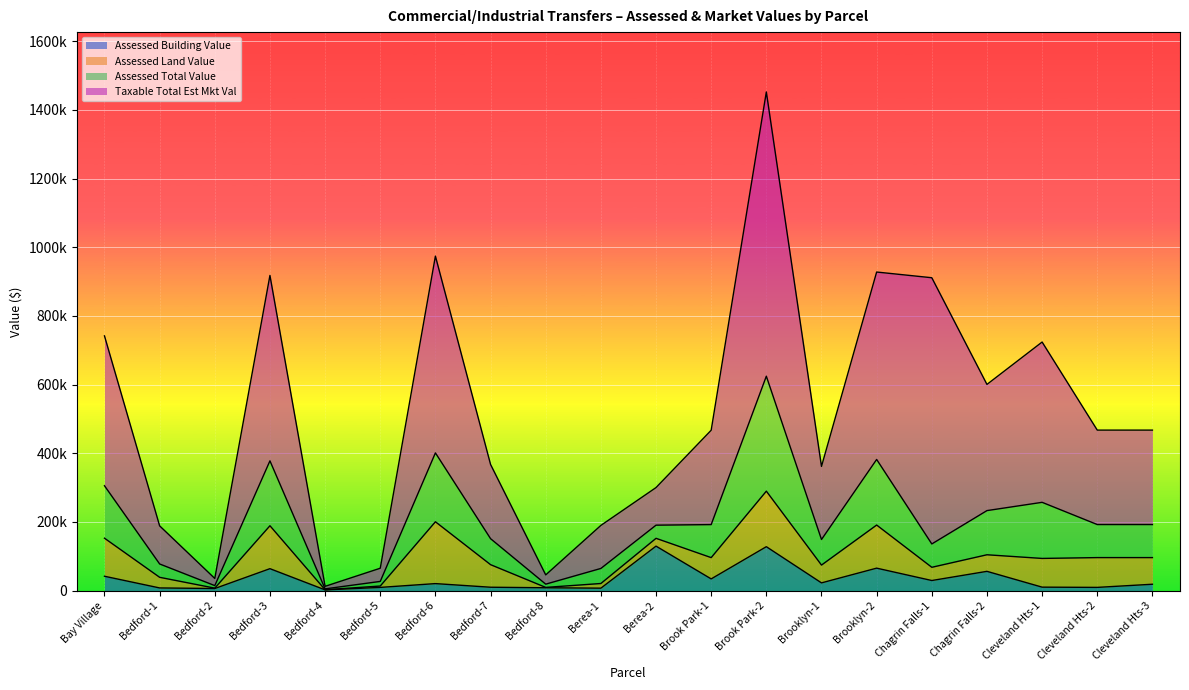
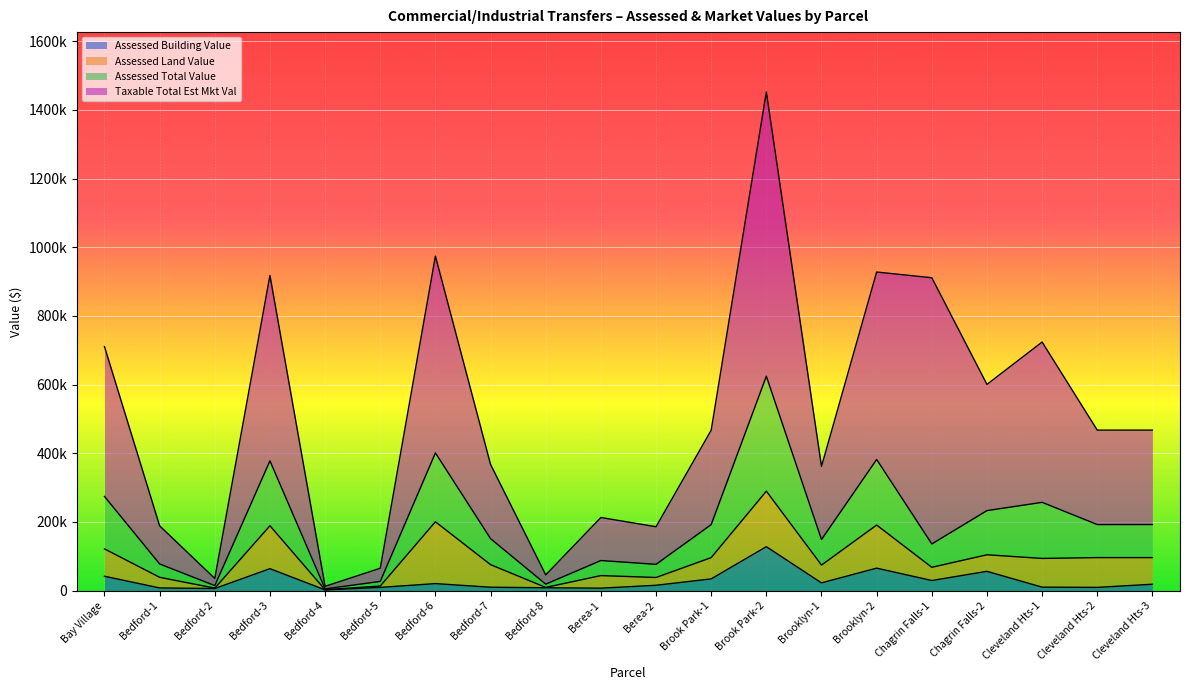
Assessed Land Value, Bay Village: 110000 -> 80000
Assessed Land Value, Berea-1: 10000 -> 40000
Assessed Building Value, Berea-2: 130000 -> 20000
